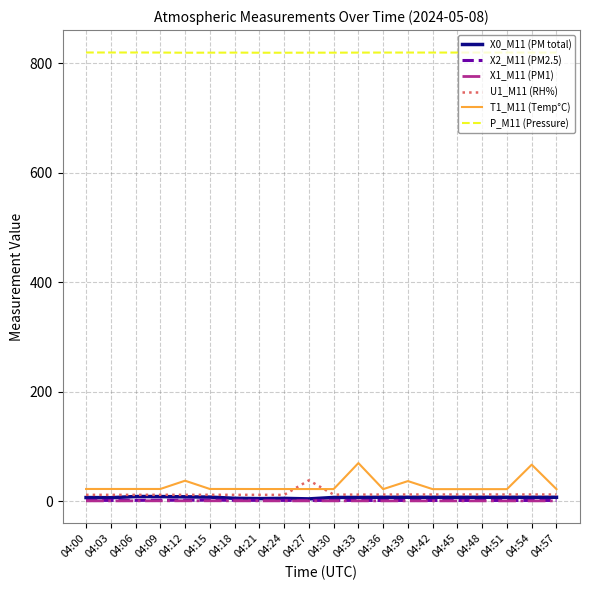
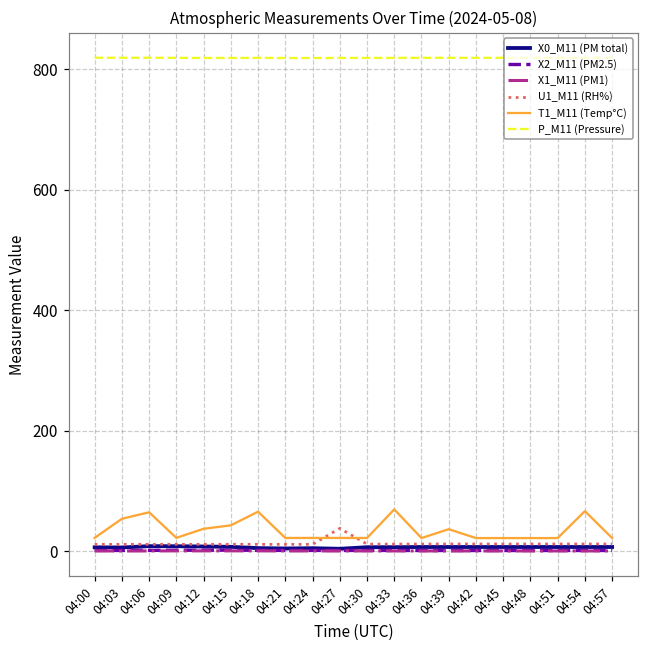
T1_M11 (Temp°C), 04:03: 20 -> 50
T1_M11 (Temp°C), 04:06: 20 -> 70
T1_M11 (Temp°C), 04:15: 20 -> 40
T1_M11 (Temp°C), 04:18: 20 -> 70
